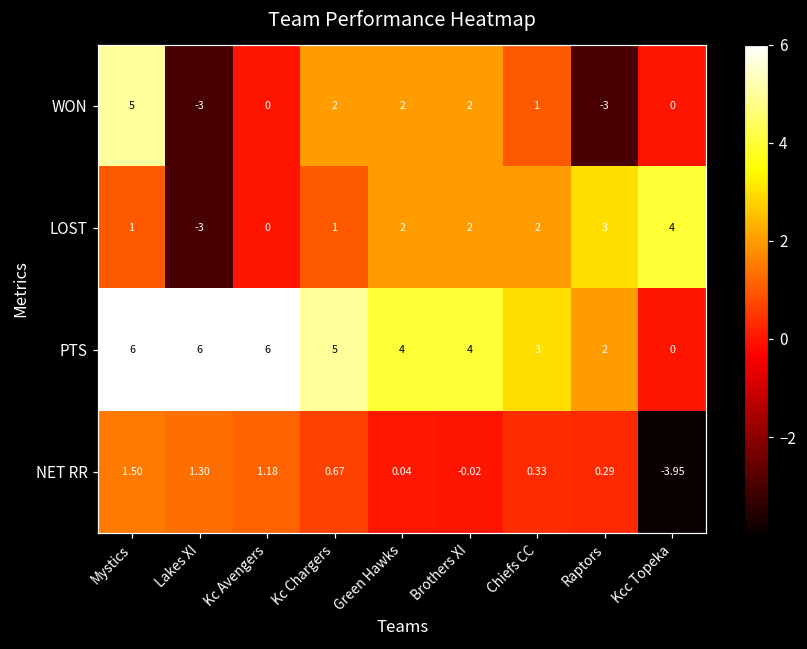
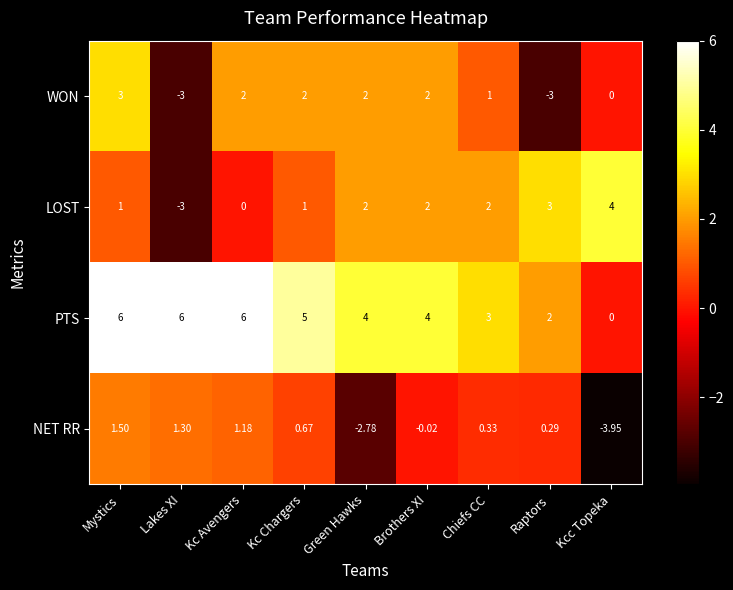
WON, Mystics: 5 -> 3
WON, Kc Avengers: 0 -> 2
NET RR, Green Hawks: 0.04 -> -2.78
